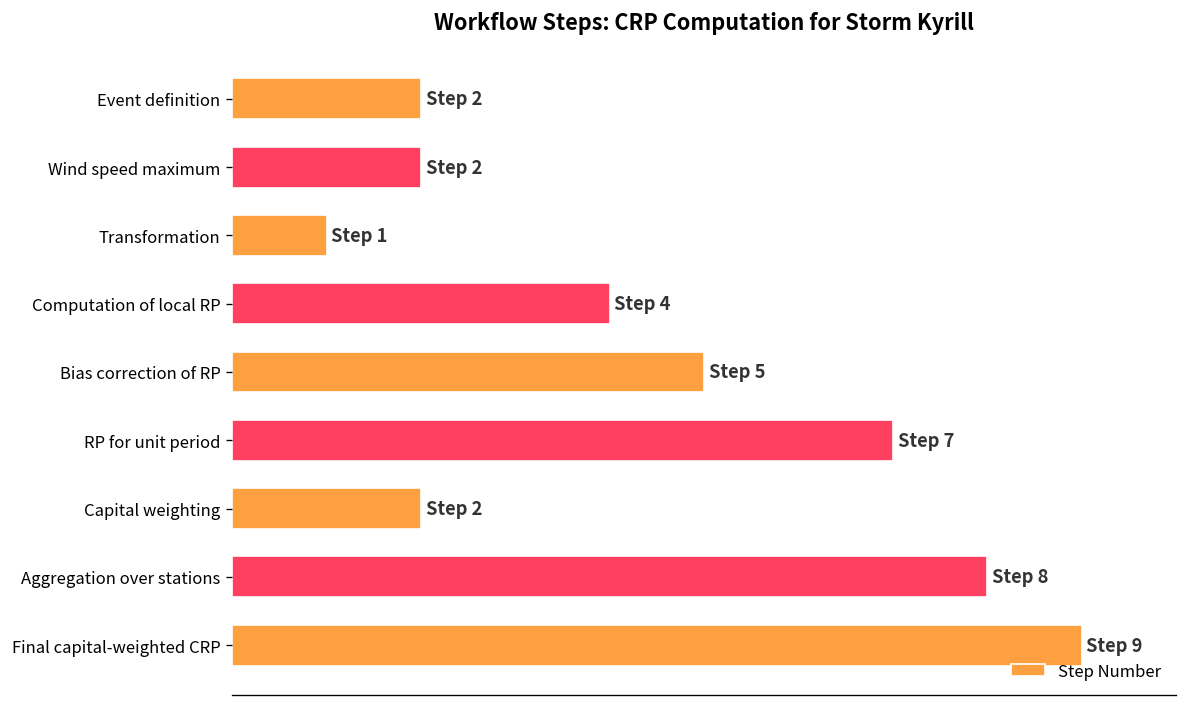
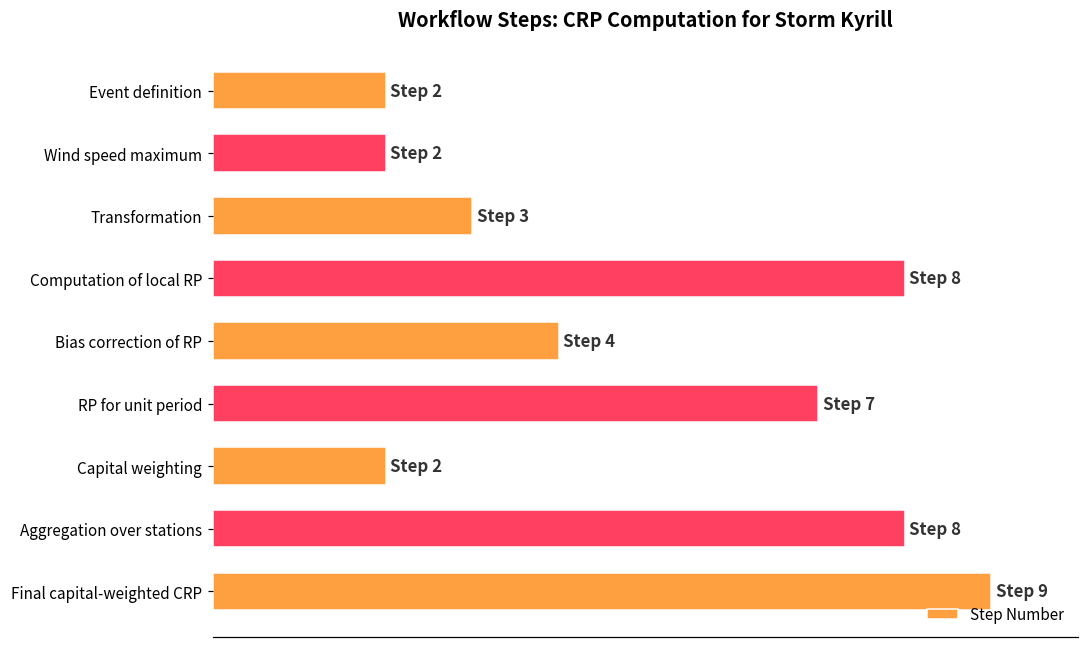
Transformation: 1 -> 3
Computation of local RP: 4 -> 8
Bias correction of RP: 5 -> 4
